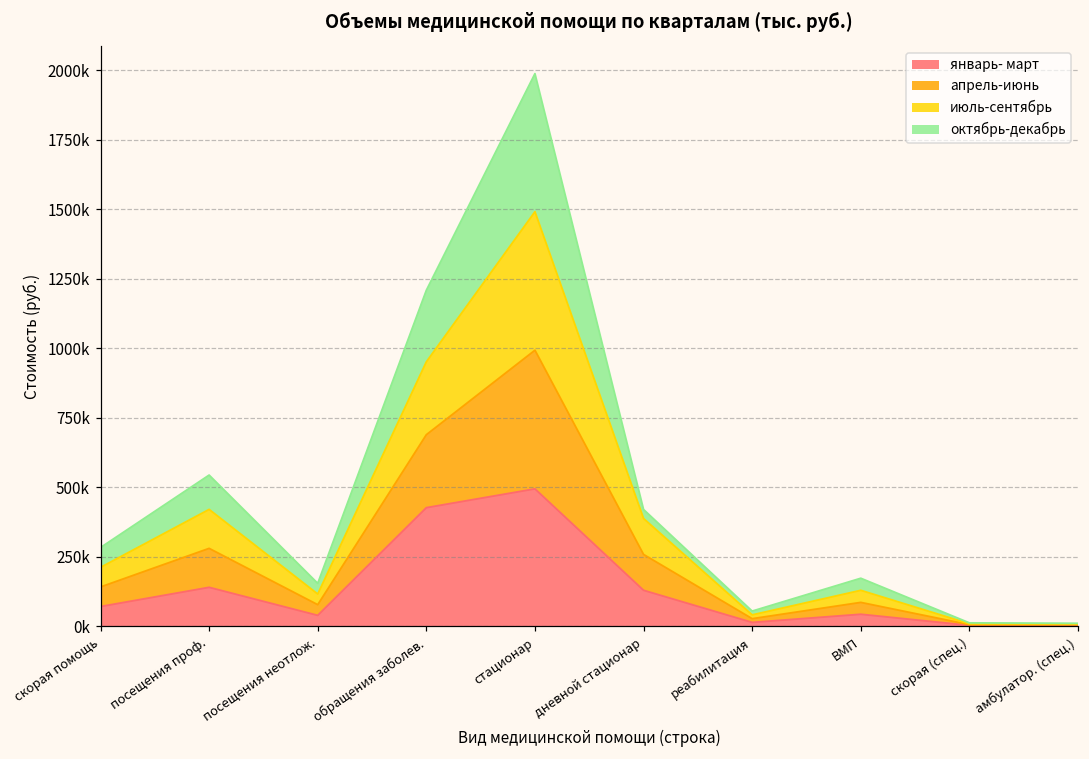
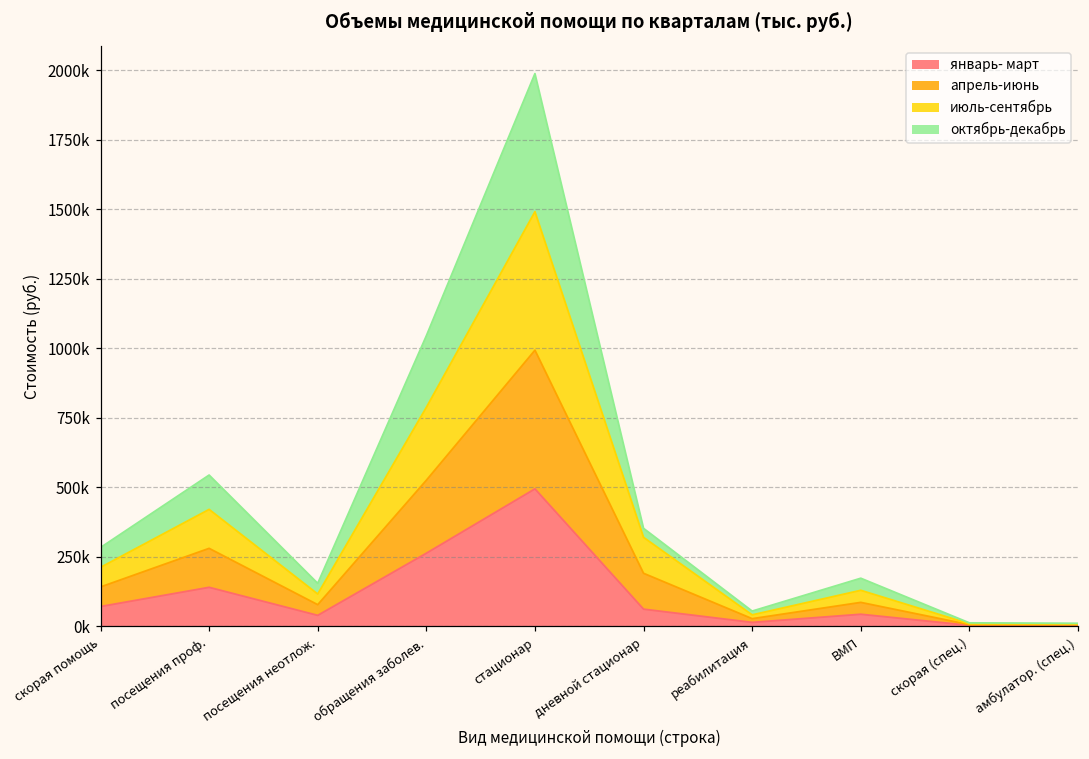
январь- март, обращения заболев.: 430000 -> 260000
январь- март, дневной стационар: 130000 -> 60000
